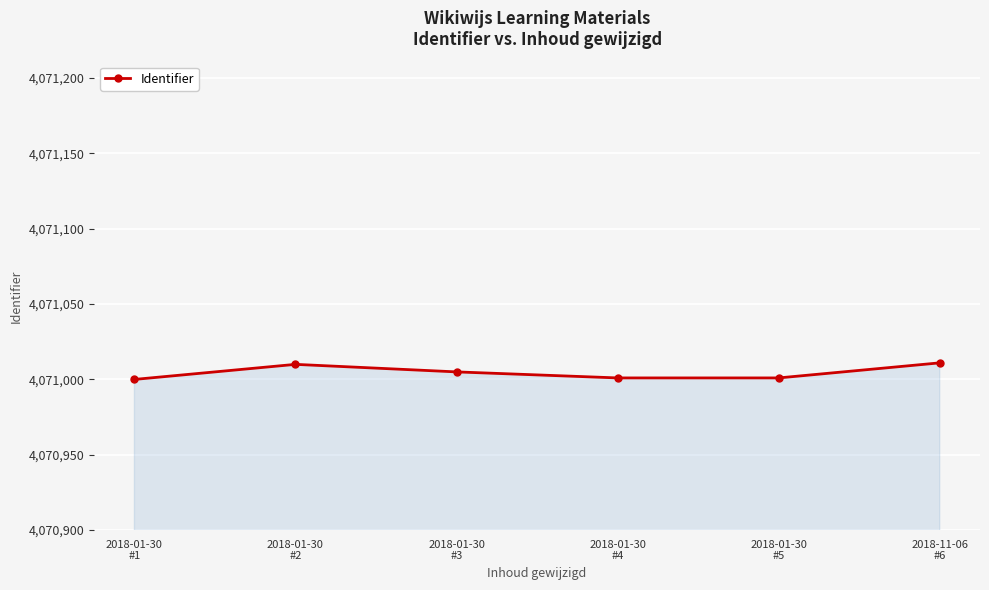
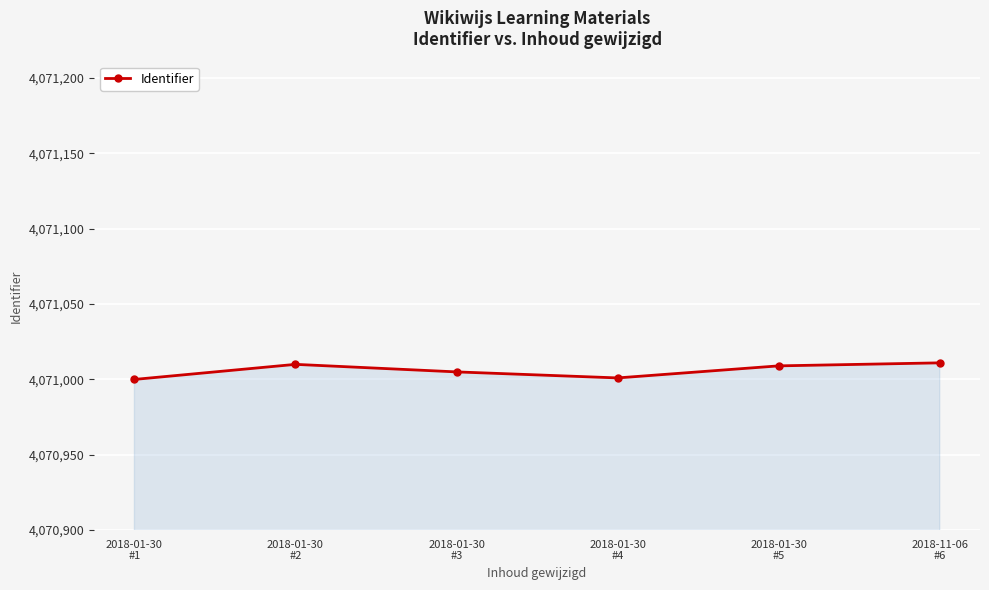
2018-01-30 #5: 4,071,001 -> 4,071,009
